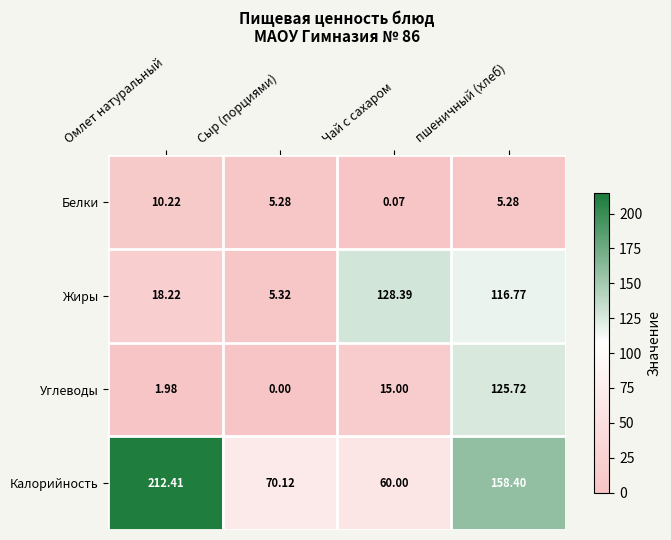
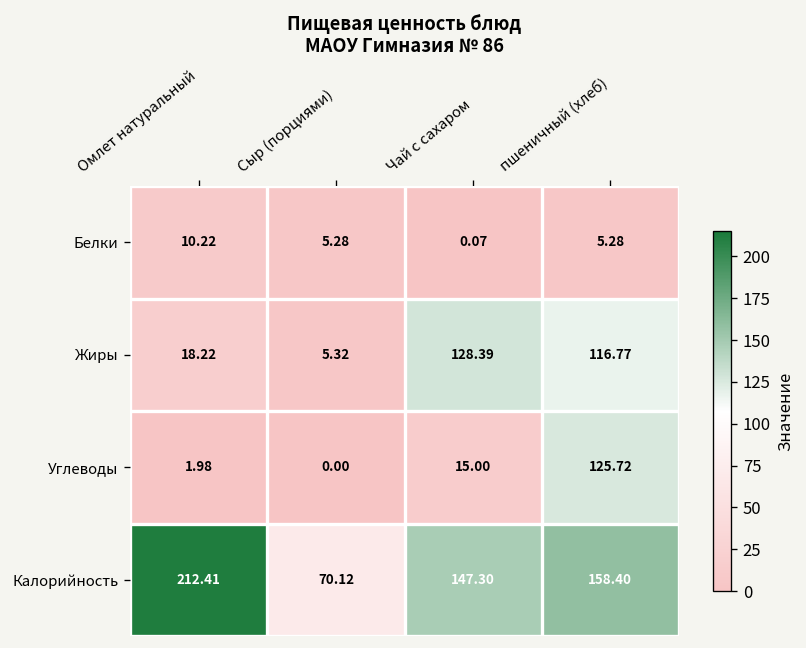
Калорийность, Чай с сахаром: 60.00 -> 147.30
